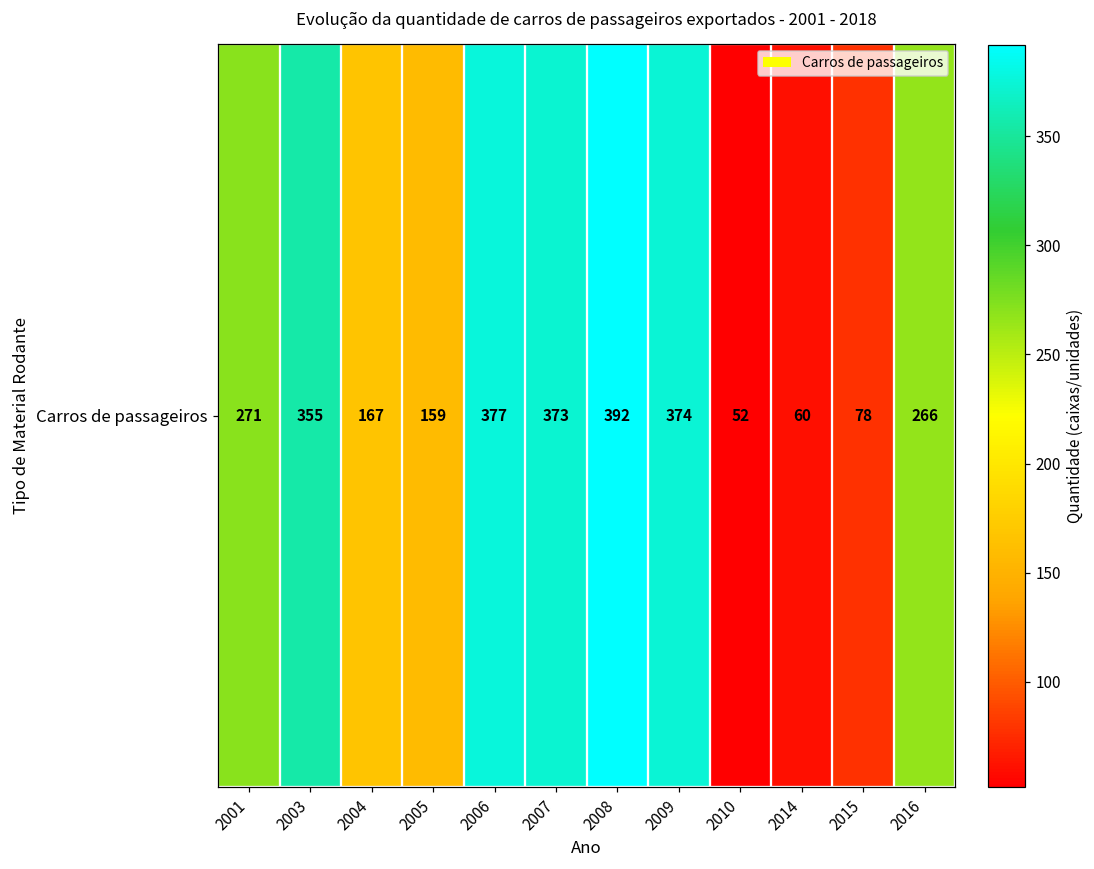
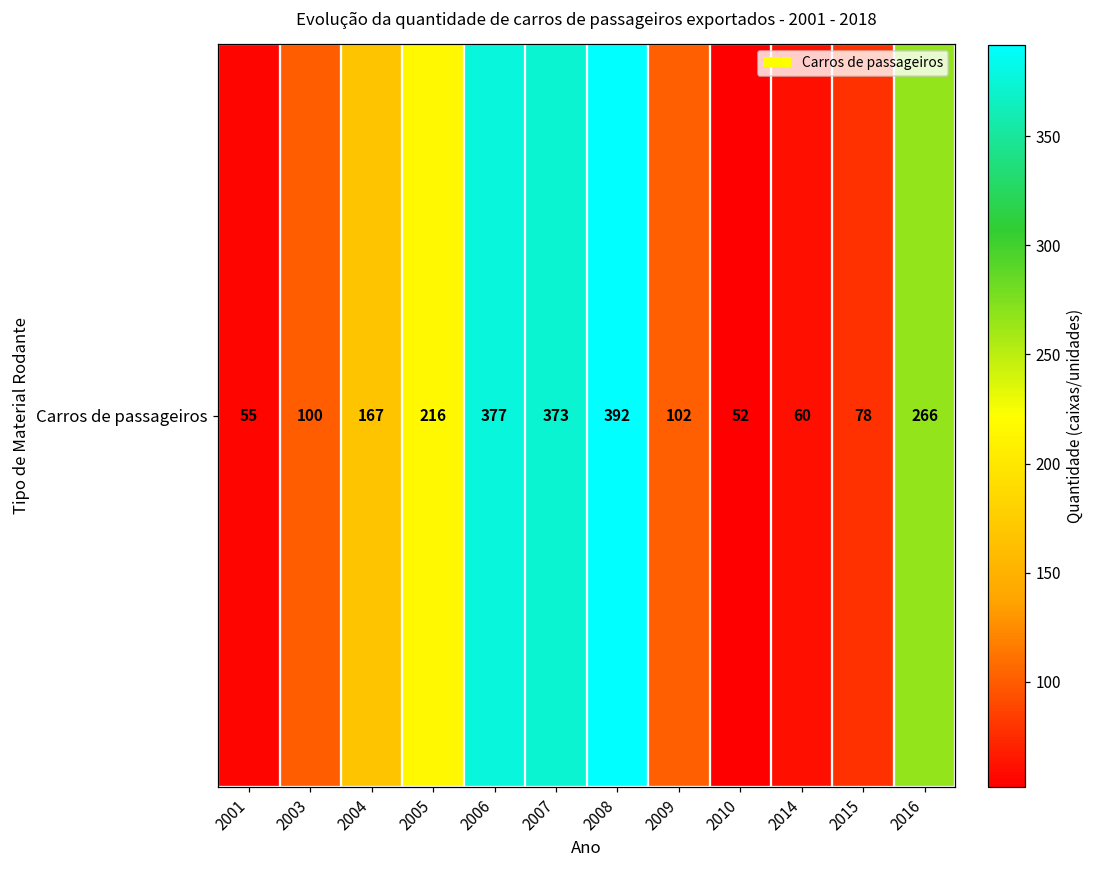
Carros de passageiros, 2001: 271 -> 55
Carros de passageiros, 2003: 355 -> 100
Carros de passageiros, 2005: 159 -> 216
Carros de passageiros, 2009: 374 -> 102
